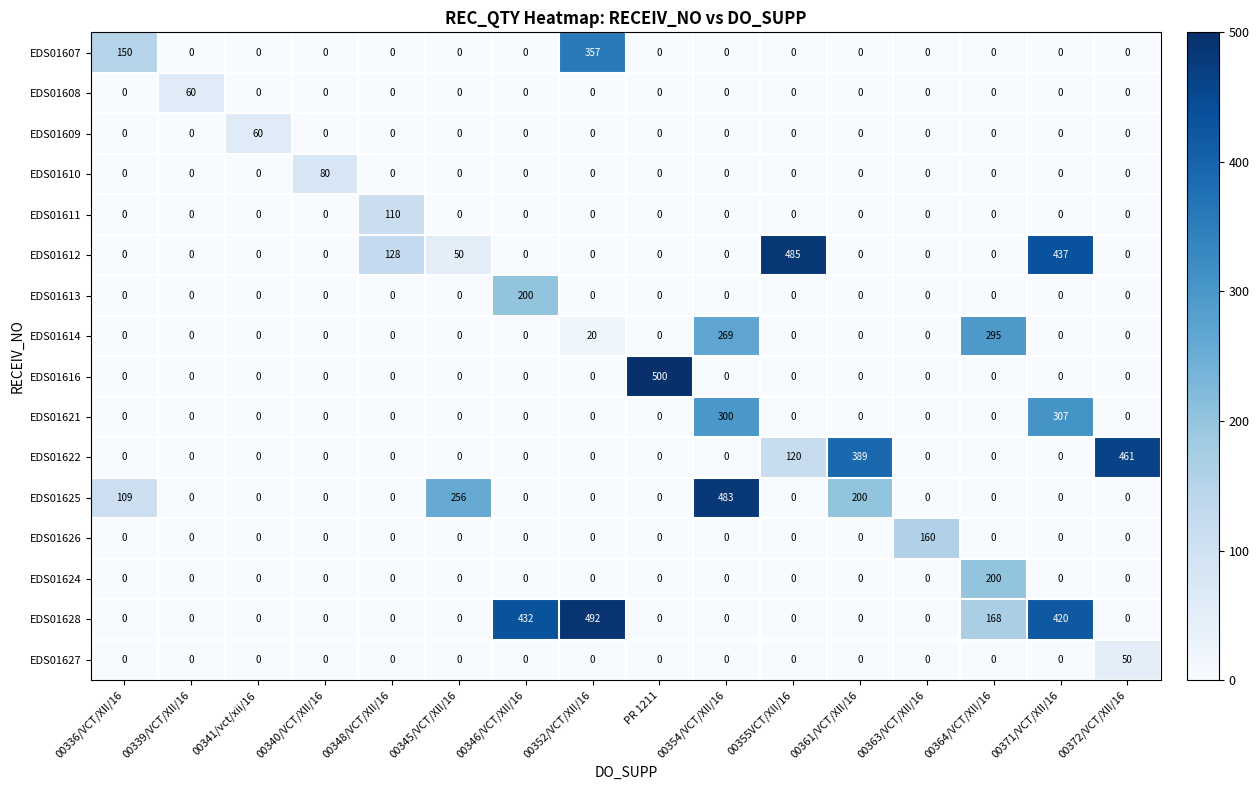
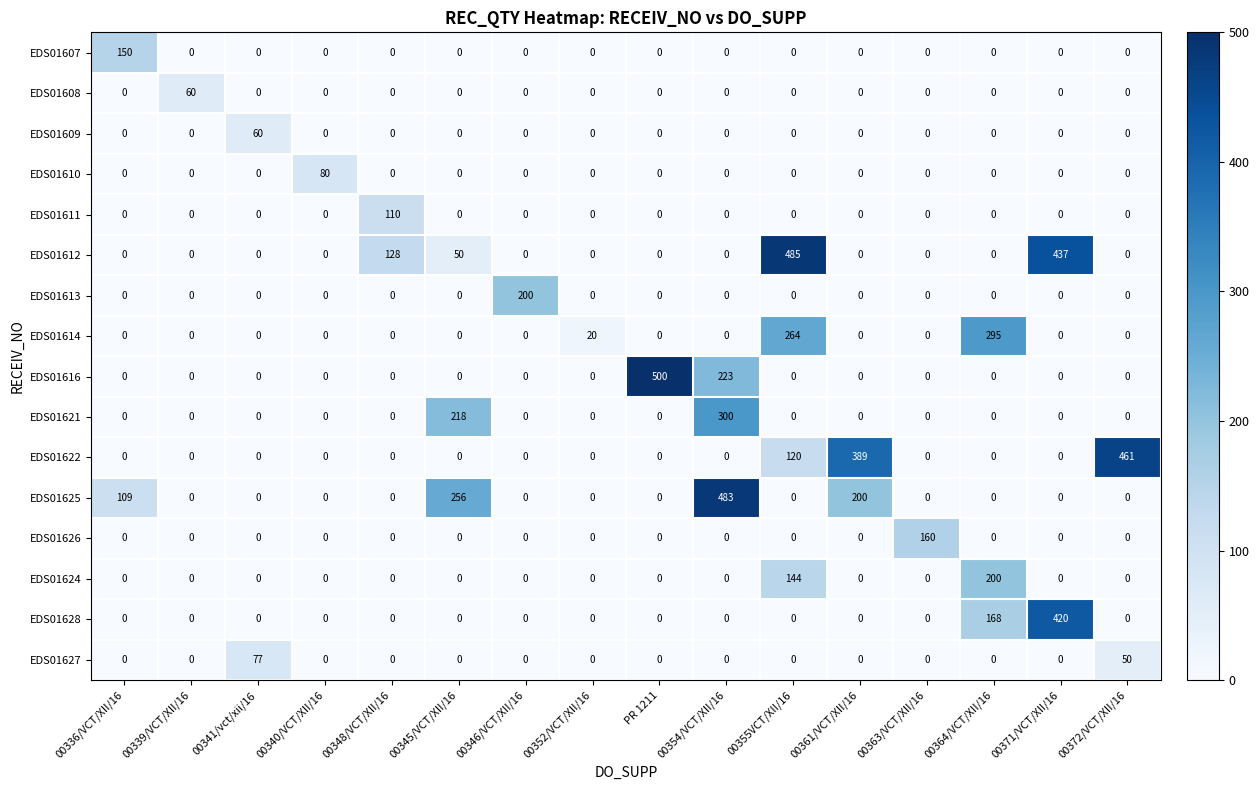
EDS01607, 00352/VCT/XII/16: 357 -> 0
EDS01614, 00354/VCT/XII/16: 269 -> 0
EDS01614, 00355VCT/XII/16: 0 -> 264
EDS01616, 00354/VCT/XII/16: 0 -> 223
EDS01621, 00345/VCT/XII/16: 0 -> 218
EDS01621, 00371/VCT/XII/16: 307 -> 0
EDS01624, 00355VCT/XII/16: 0 -> 144
EDS01628, 00346/VCT/XII/16: 432 -> 0
EDS01628, 00352/VCT/XII/16: 492 -> 0
EDS01627, 00341/vct/xii/16: 0 -> 77
